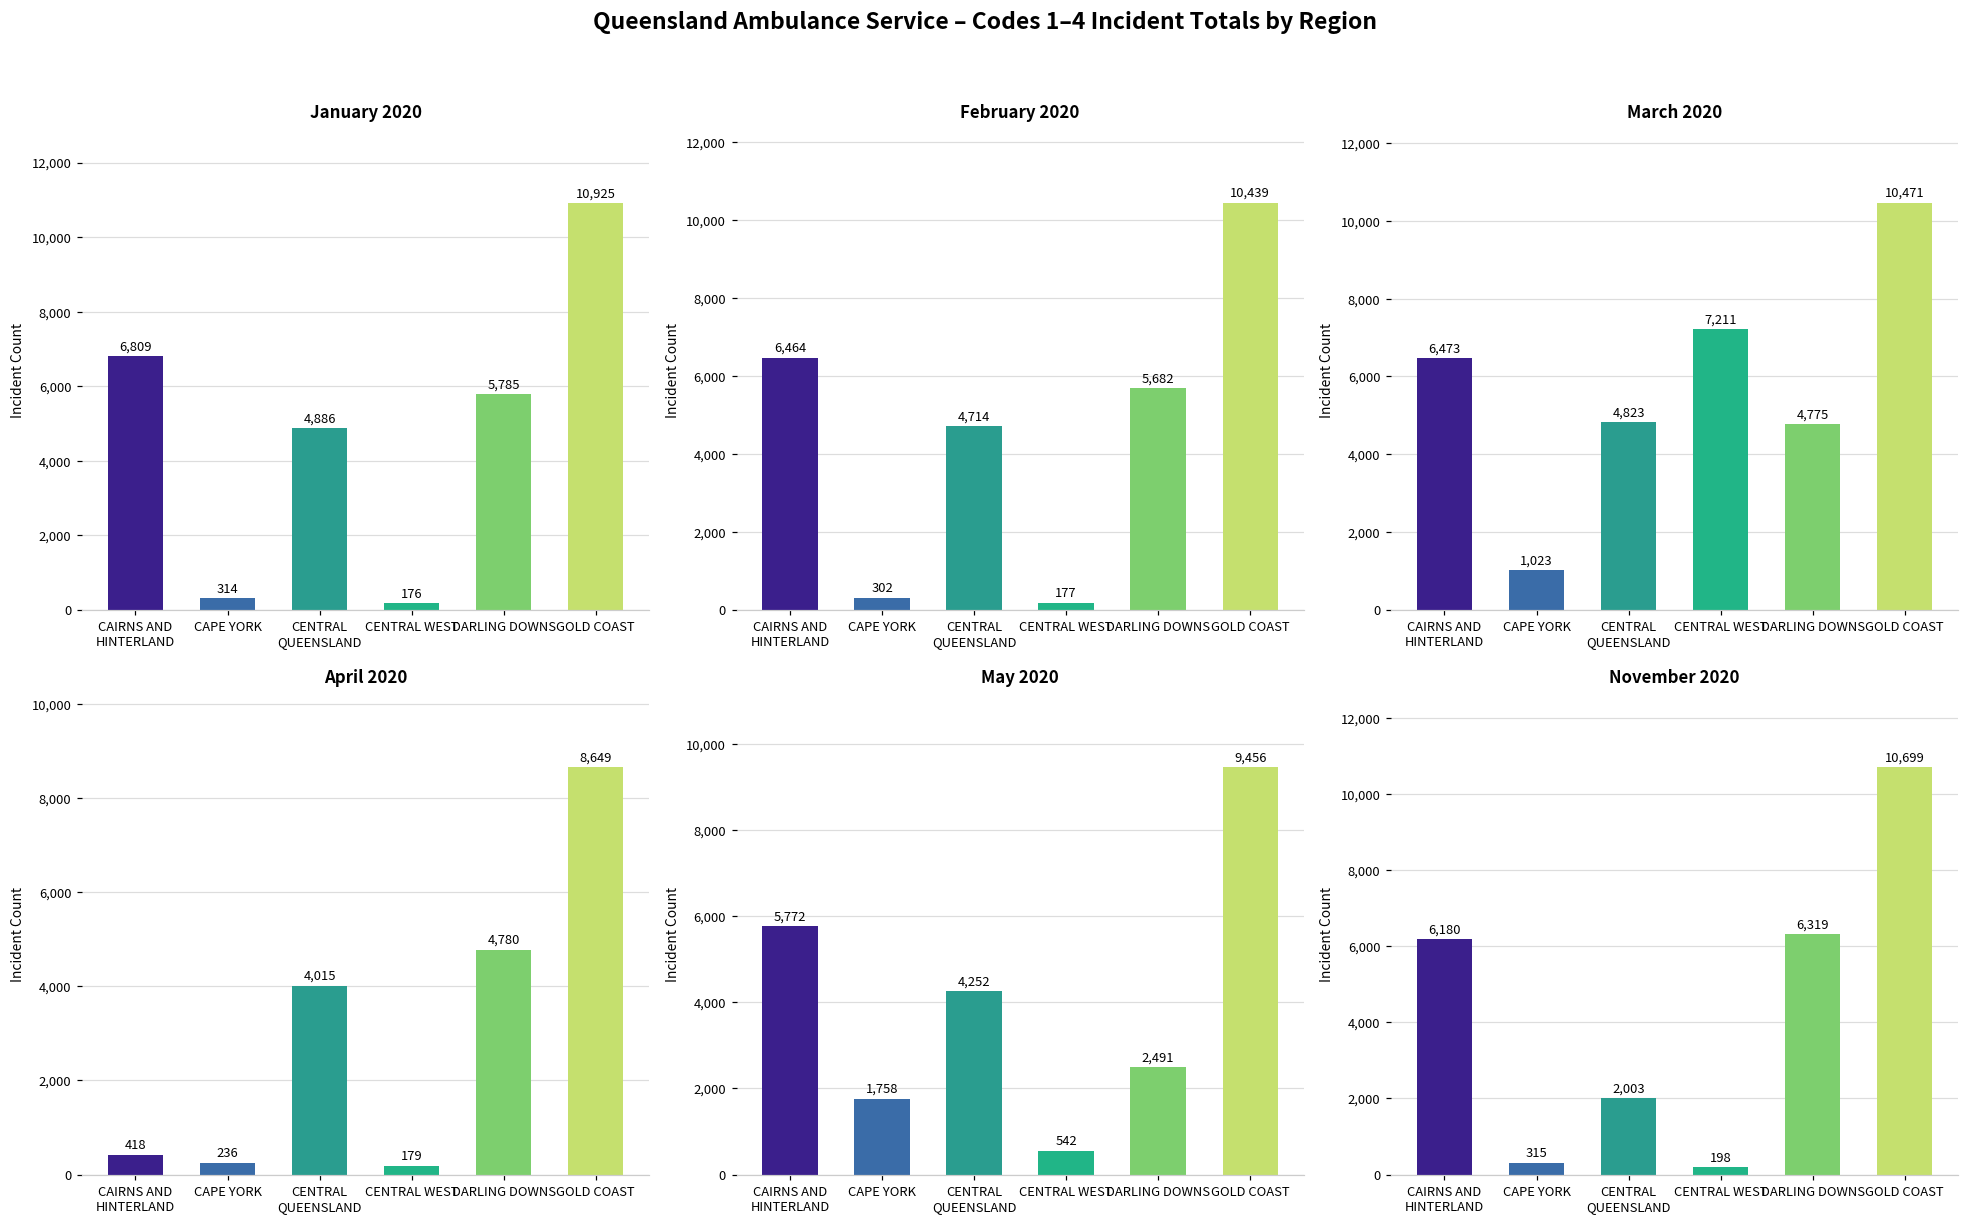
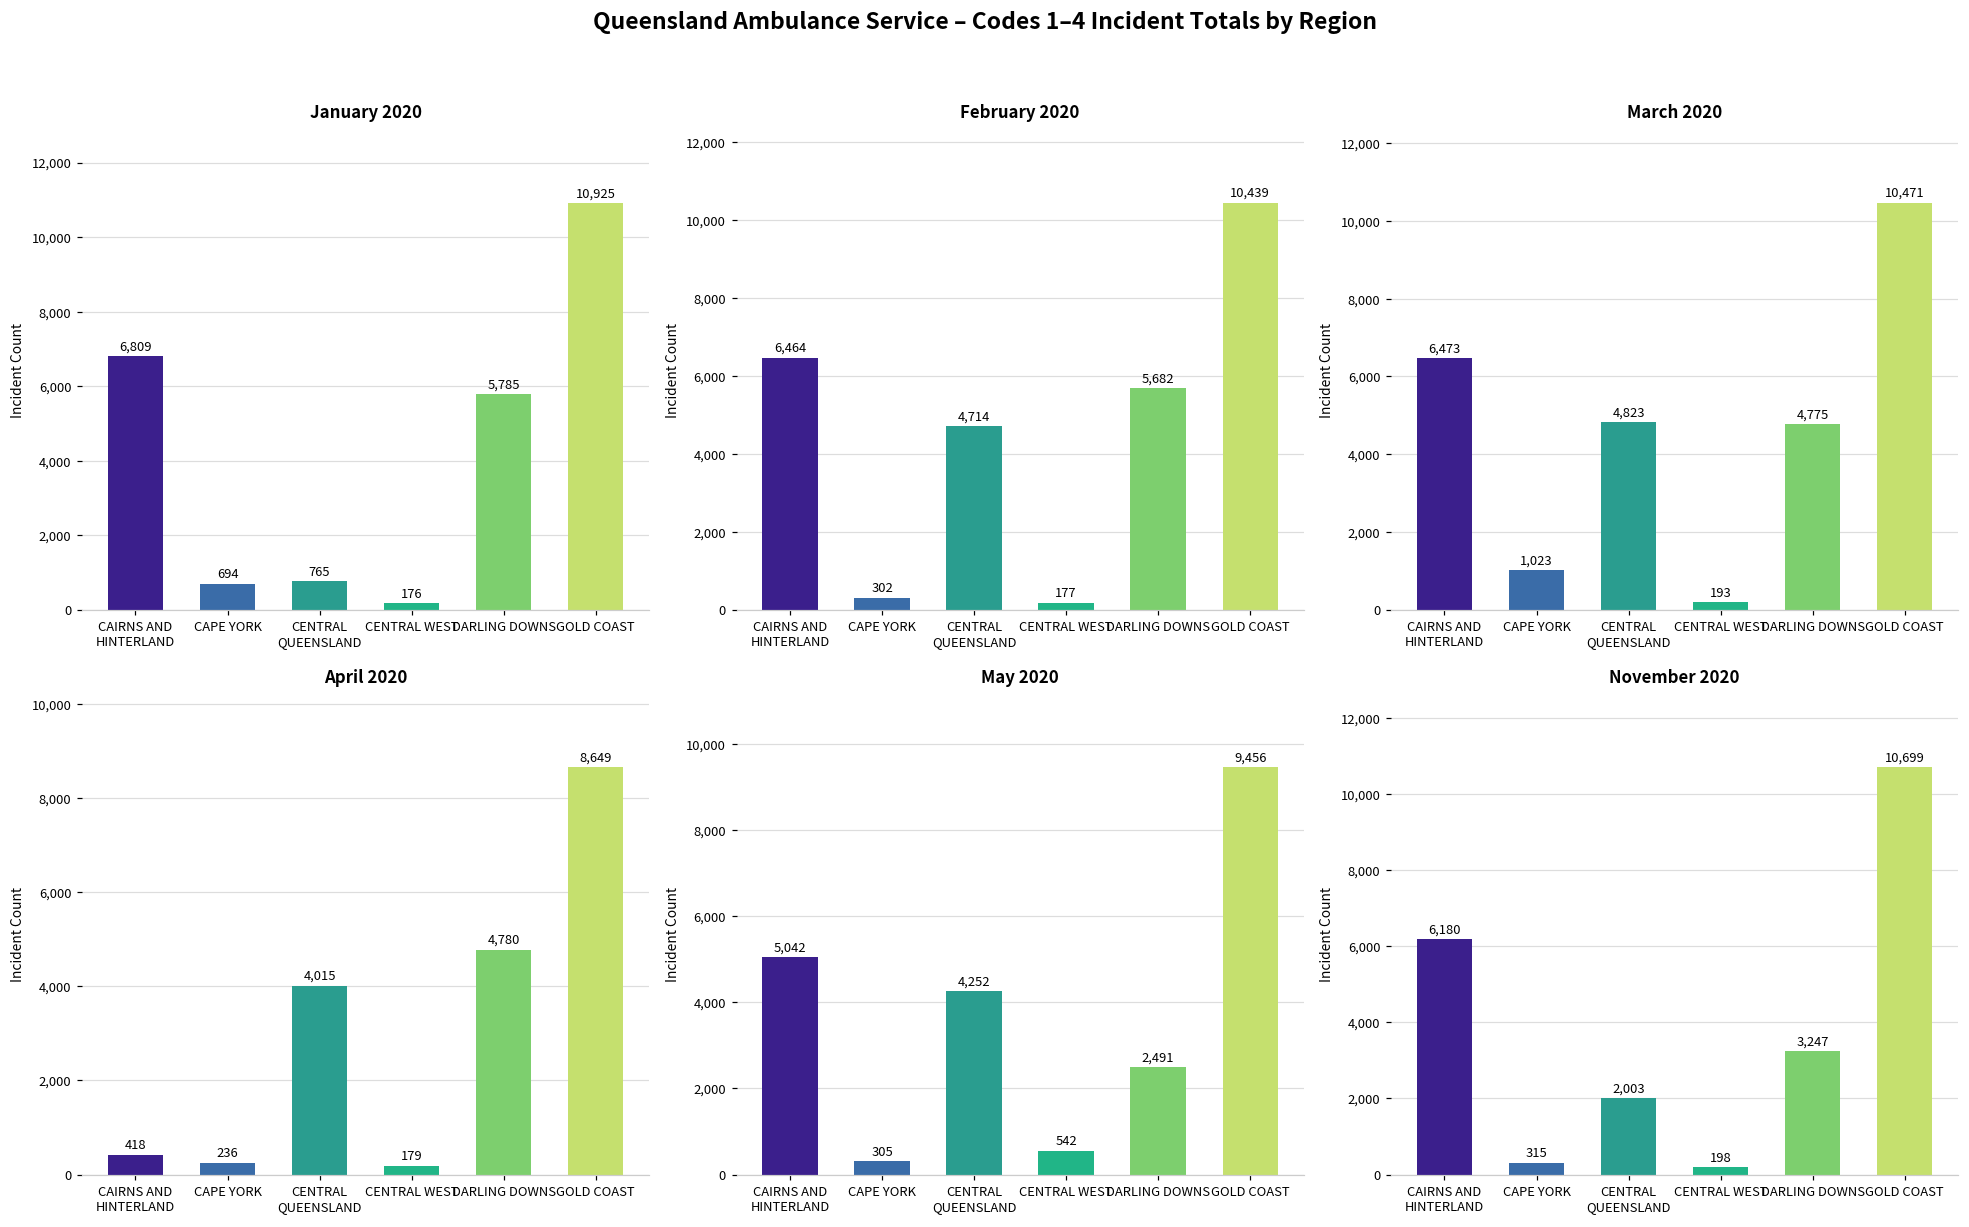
January 2020, CAPE YORK: 314 -> 694
January 2020, CENTRAL QUEENSLAND: 4,886 -> 765
March 2020, CENTRAL WEST: 7,211 -> 193
May 2020, CAIRNS AND HINTERLAND: 5,772 -> 5,042
May 2020, CAPE YORK: 1,758 -> 305
November 2020, DARLING DOWNS: 6,319 -> 3,247
